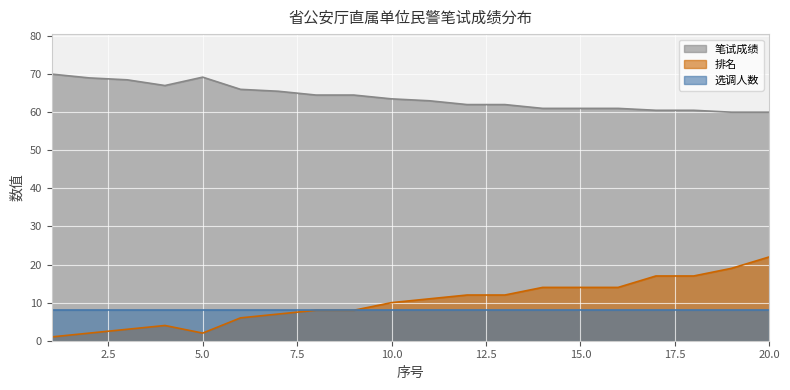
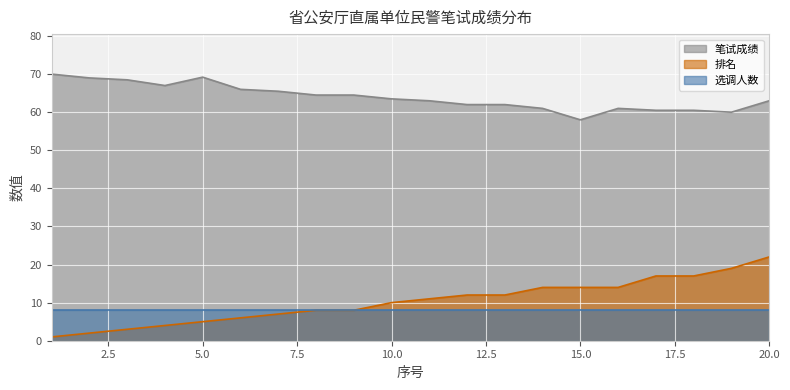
排名, 5.0: 2 -> 5
笔试成绩, 15.0: 61 -> 58
笔试成绩, 20.0: 60 -> 63
